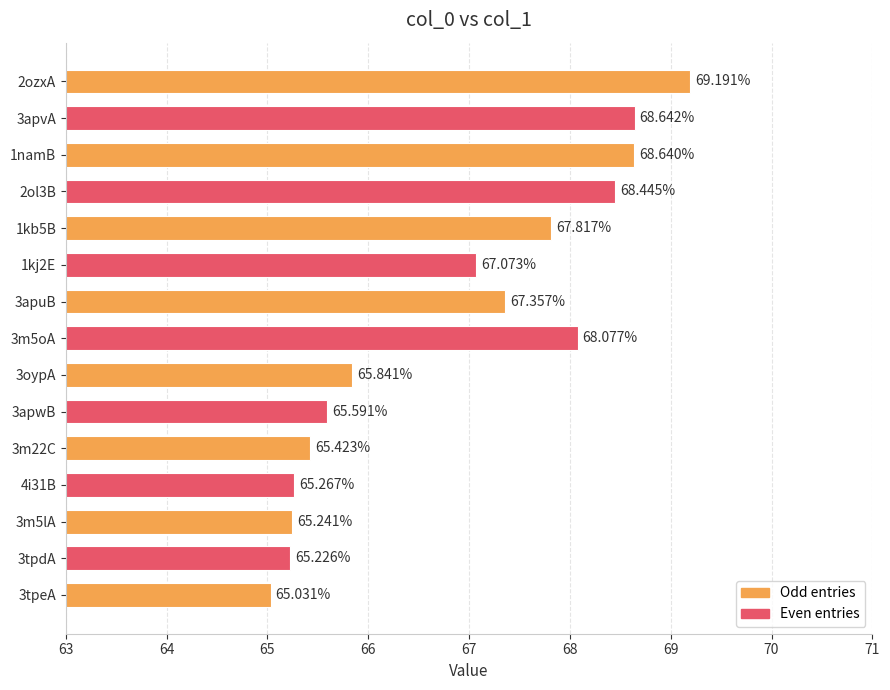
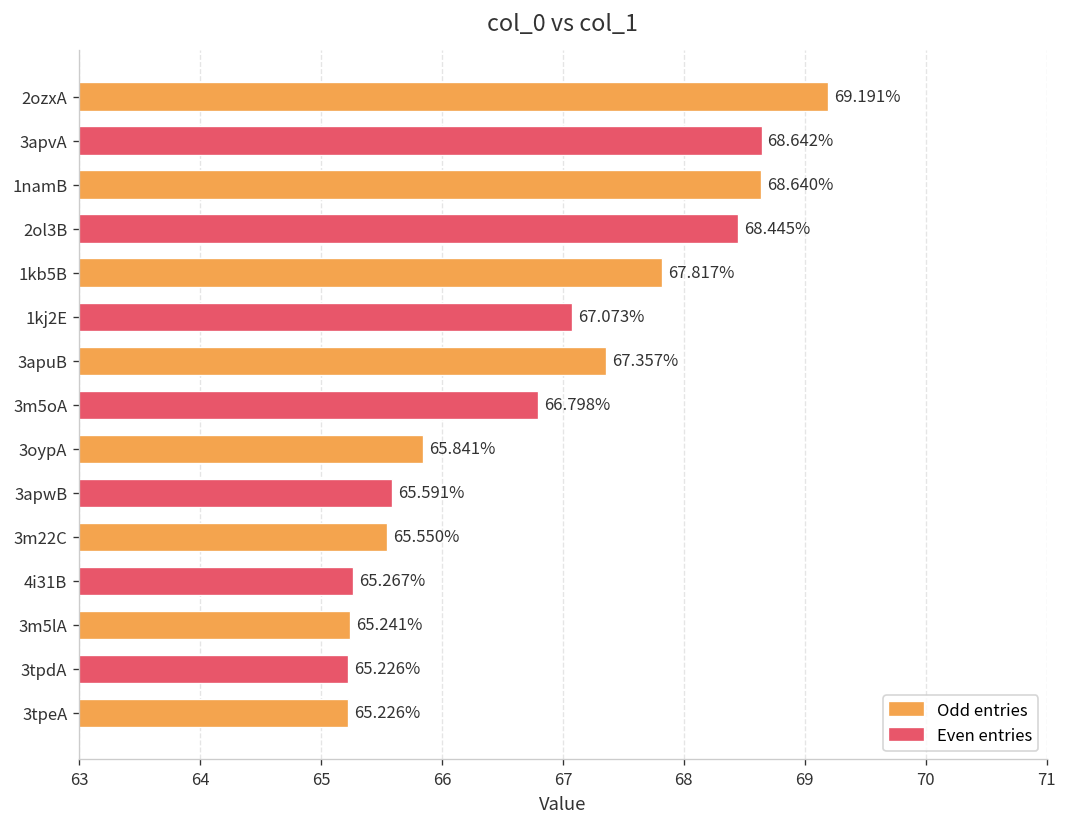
3m5oA: 68.077% -> 66.798%
3m22C: 65.423% -> 65.550%
3tpeA: 65.031% -> 65.226%
